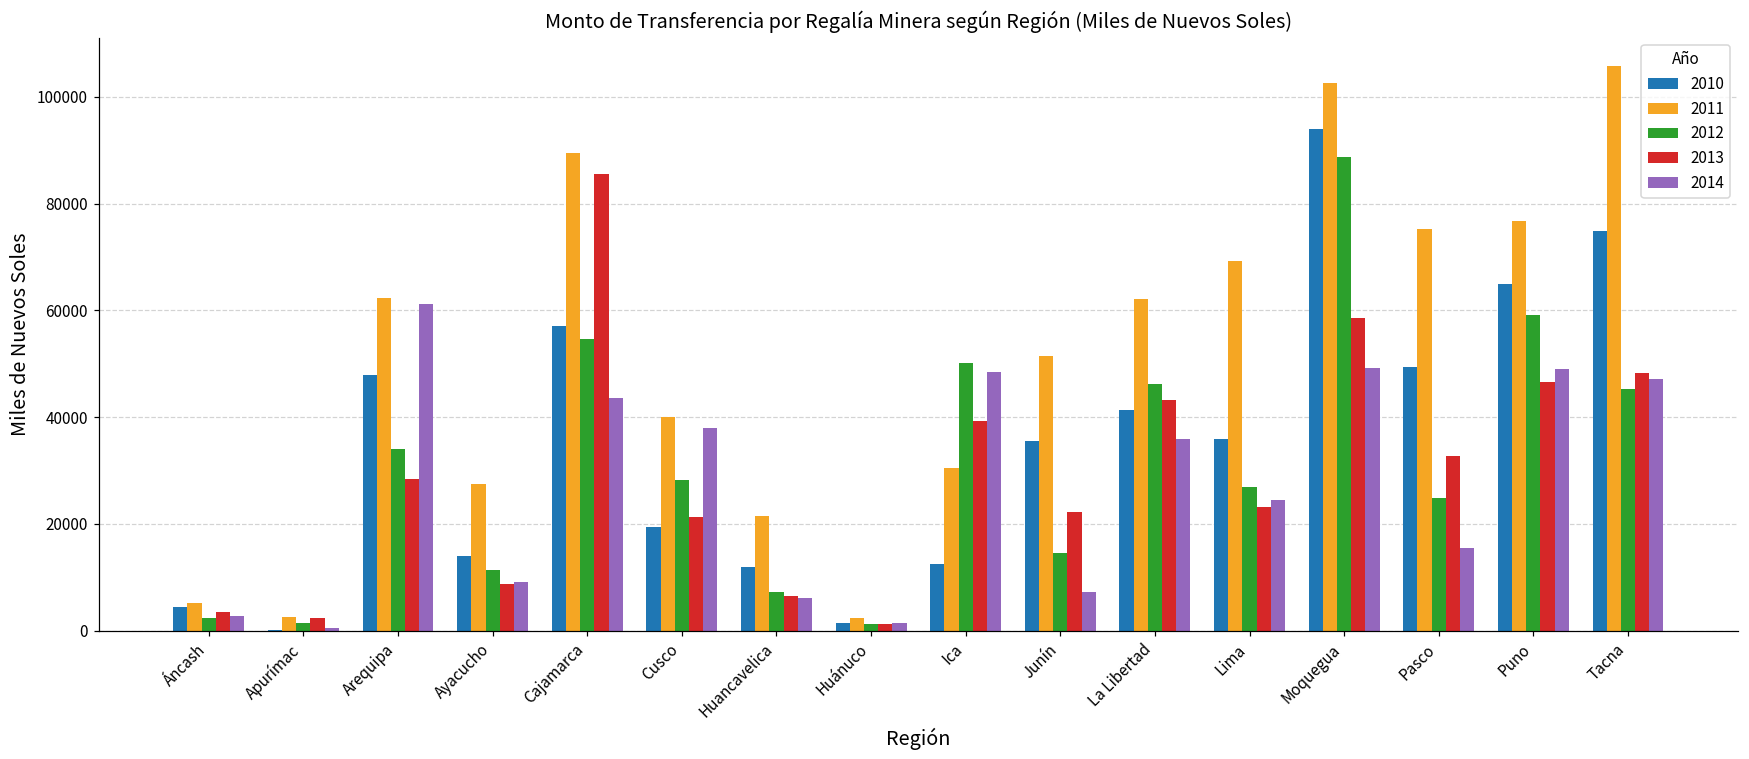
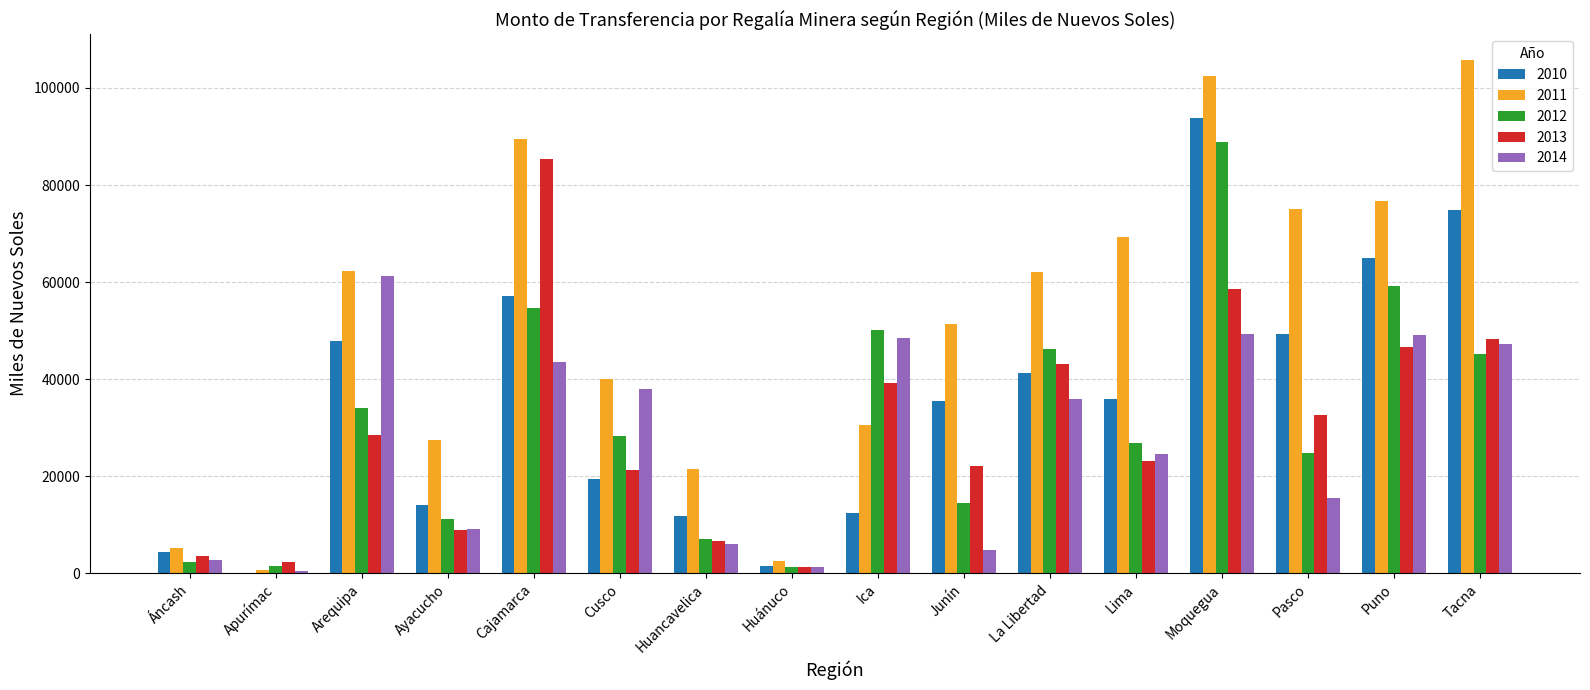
2011, Apurímac: 3000 -> 1000
2014, Junín: 7000 -> 5000
